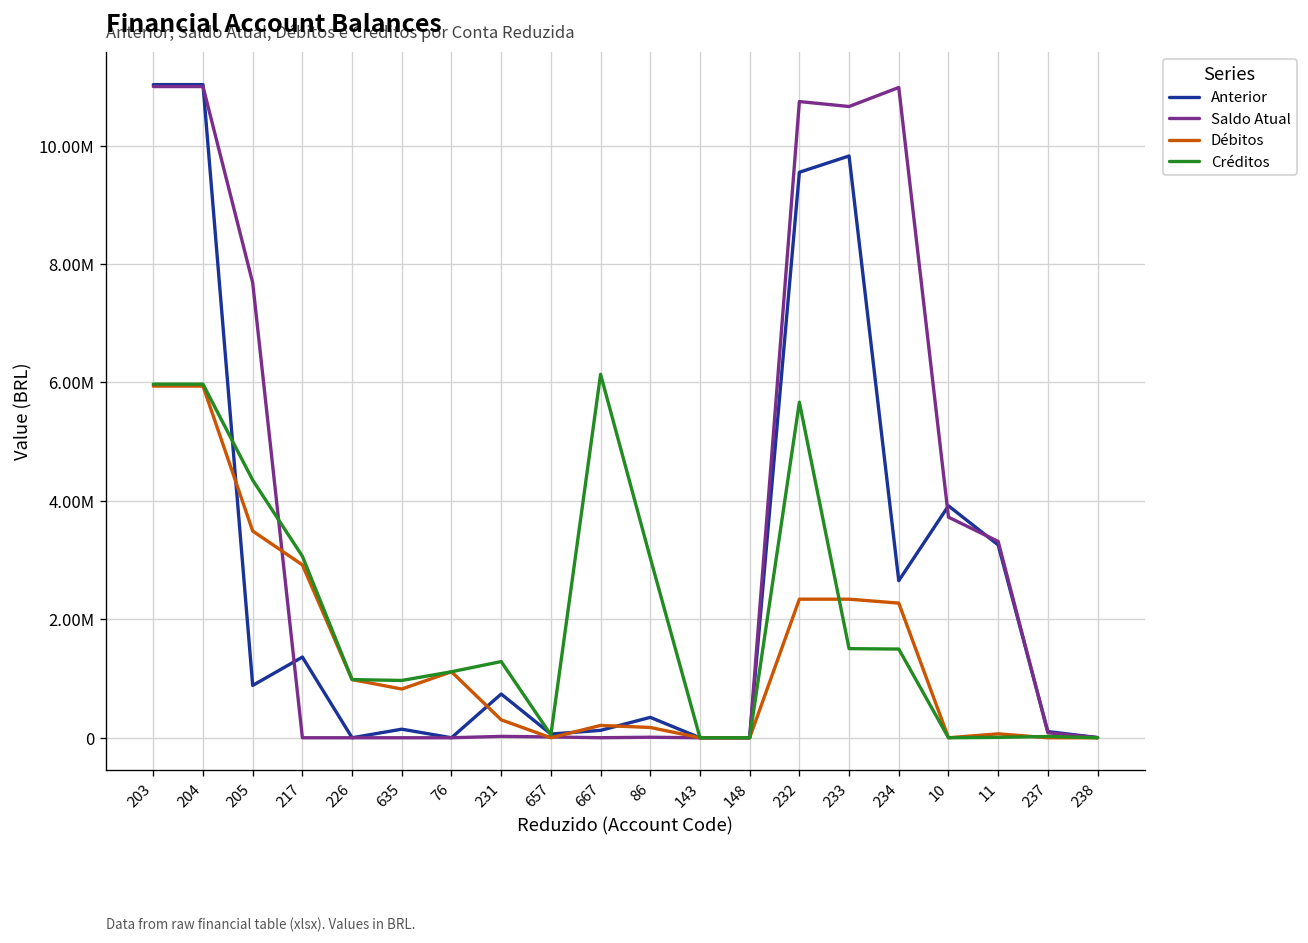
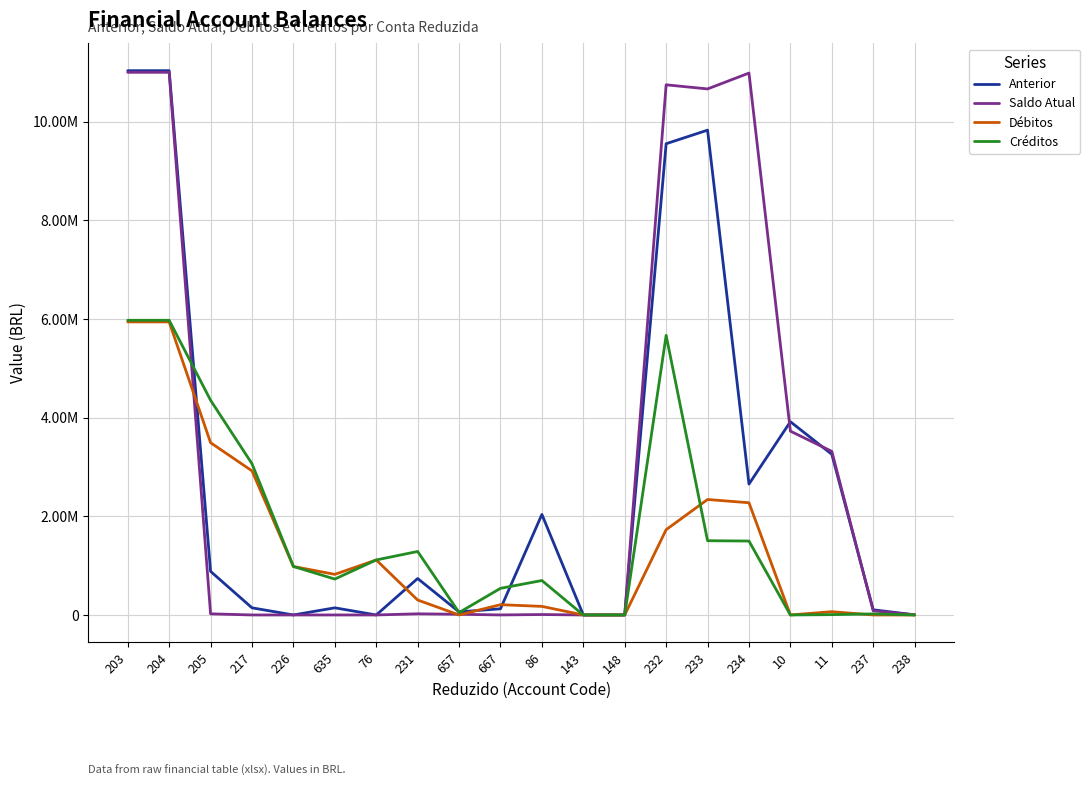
Saldo Atual, 205: 7700000 -> 0
Anterior, 217: 1400000 -> 100000
Créditos, 635: 1000000 -> 700000
Créditos, 667: 6100000 -> 500000
Anterior, 86: 300000 -> 2000000
Créditos, 86: 3000000 -> 700000
Débitos, 232: 2300000 -> 1700000
